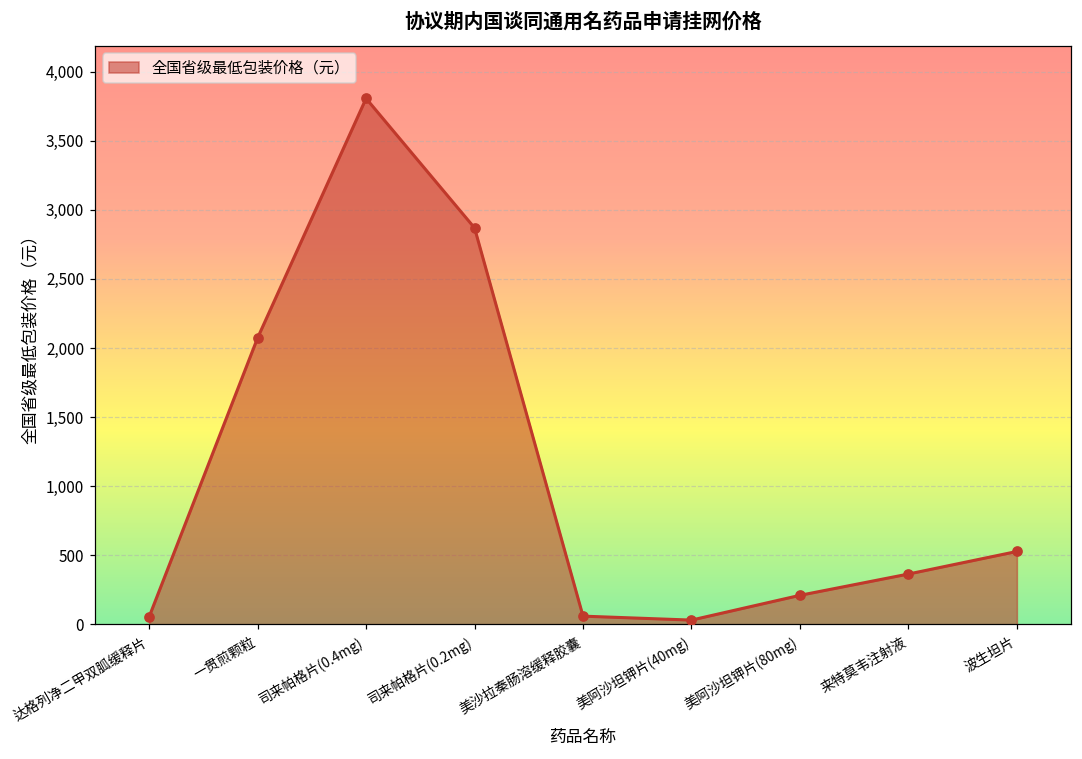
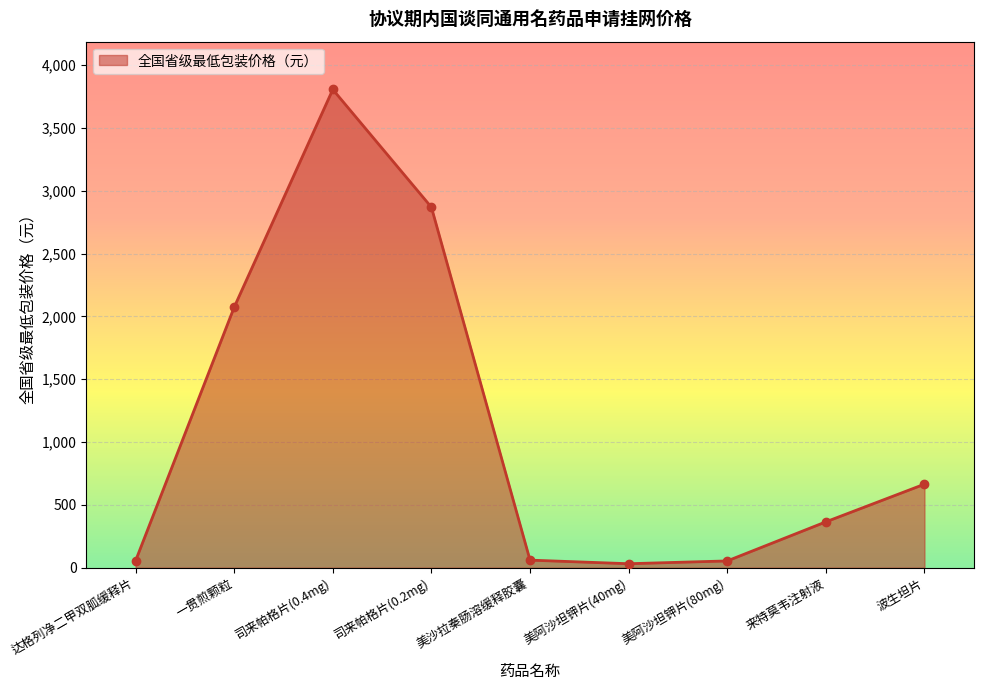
美阿沙坦钾片(80mg): 210 -> 50
波生坦片: 530 -> 660
